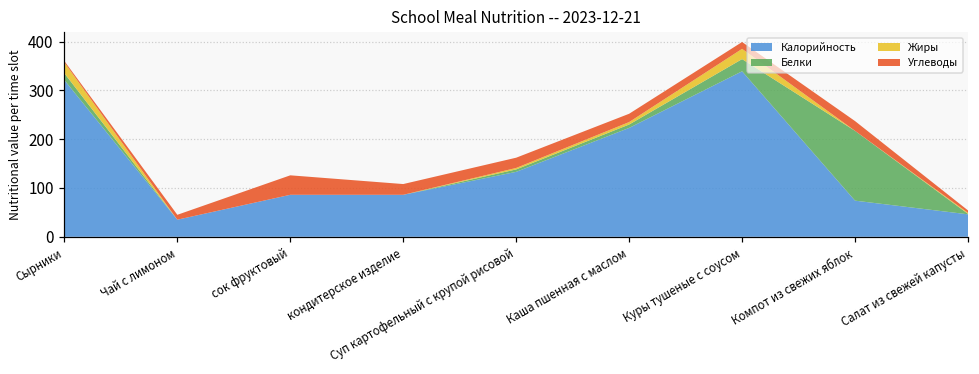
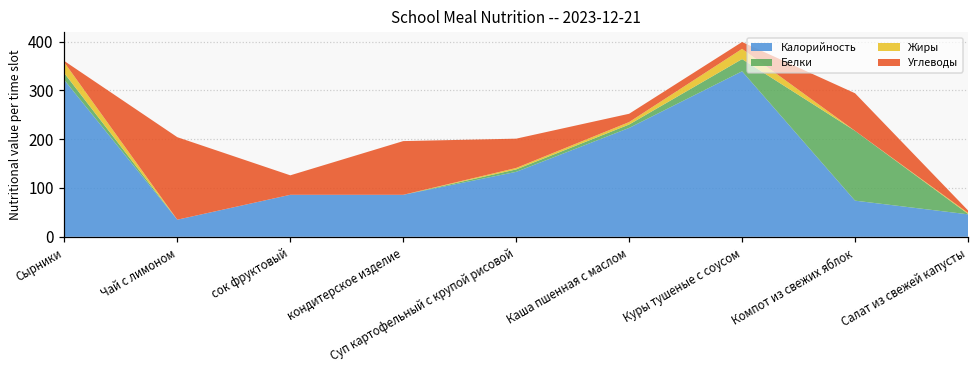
Углеводы, Чай с лимоном: 10 -> 170
Углеводы, кондитерское изделие: 20 -> 110
Углеводы, Суп картофельный с крупой рисовой: 20 -> 60
Углеводы, Компот из свежих яблок: 20 -> 80
